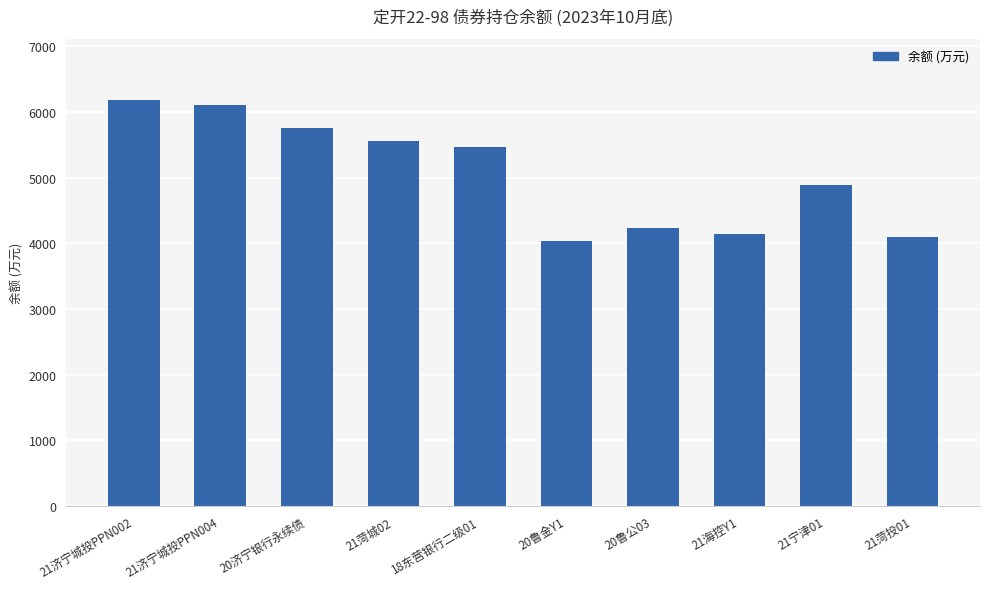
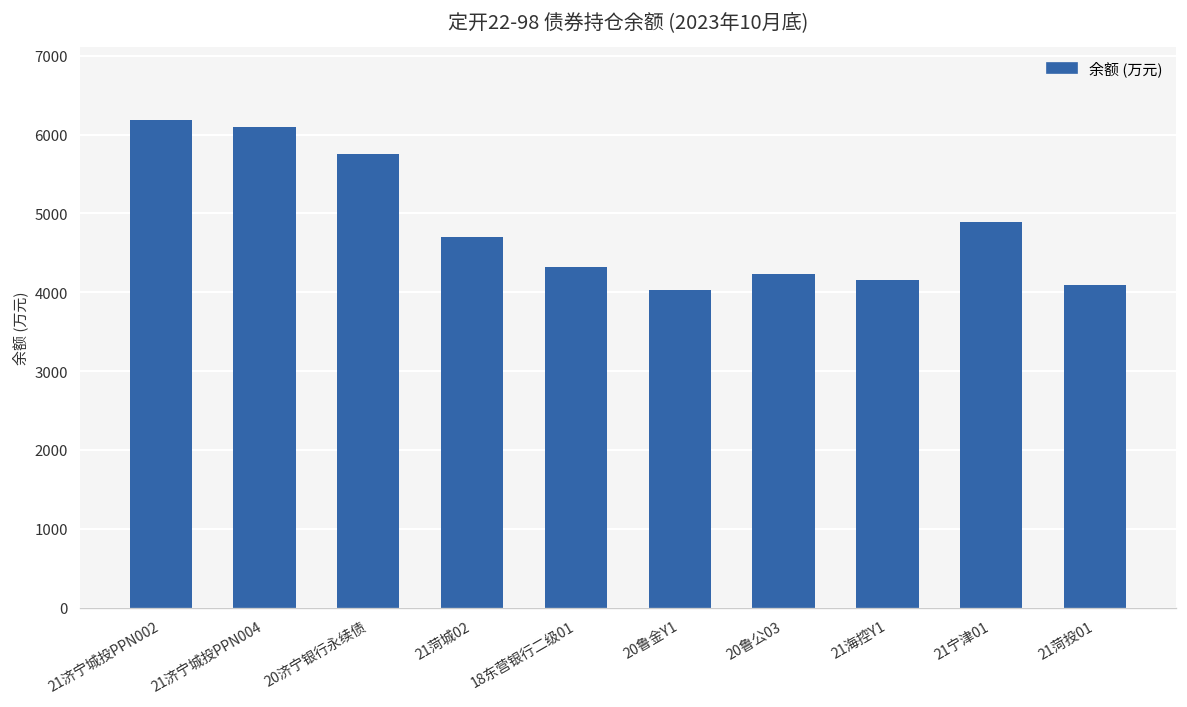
21菏城02: 5600 -> 4700
18东营银行二级01: 5500 -> 4300
